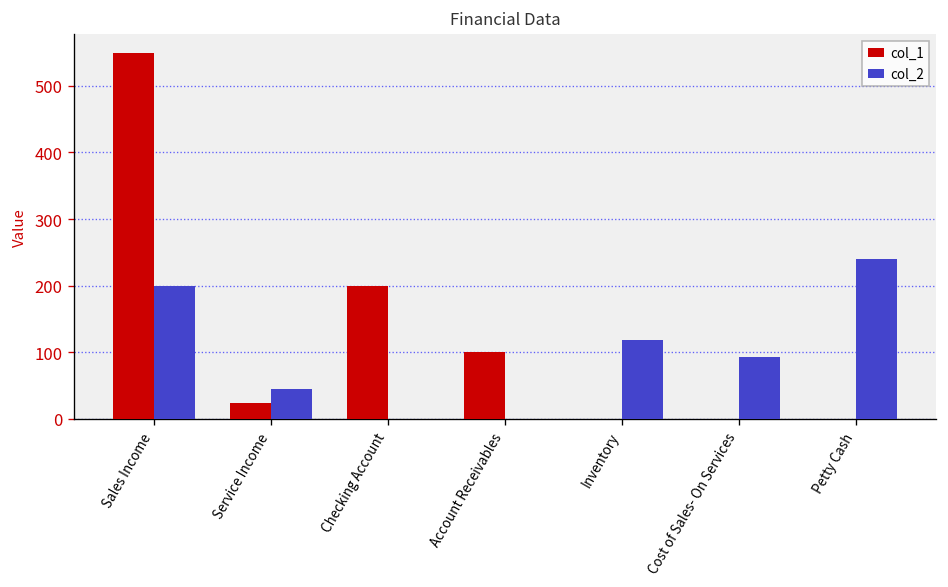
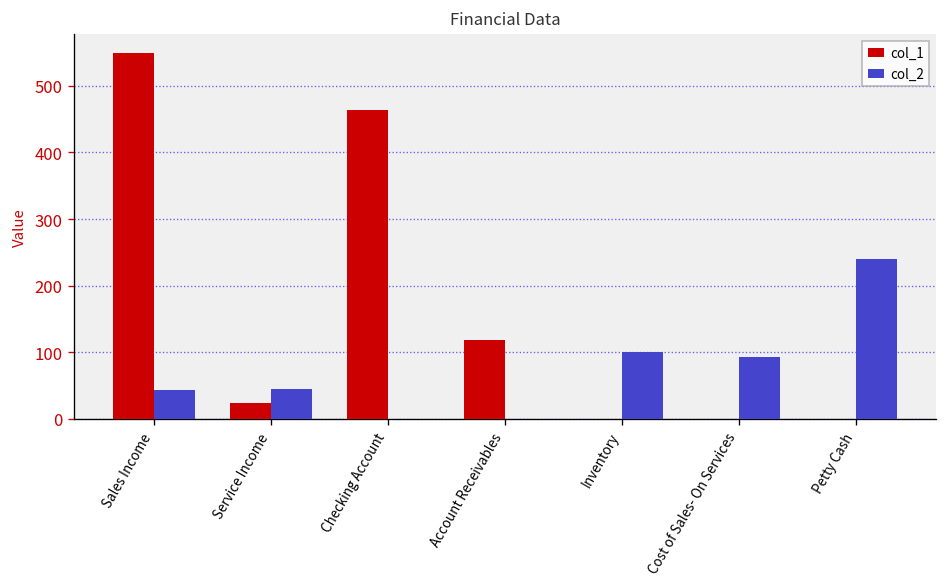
col_2, Sales Income: 200 -> 40
col_1, Checking Account: 200 -> 460
col_1, Account Receivables: 100 -> 120
col_2, Inventory: 120 -> 100
